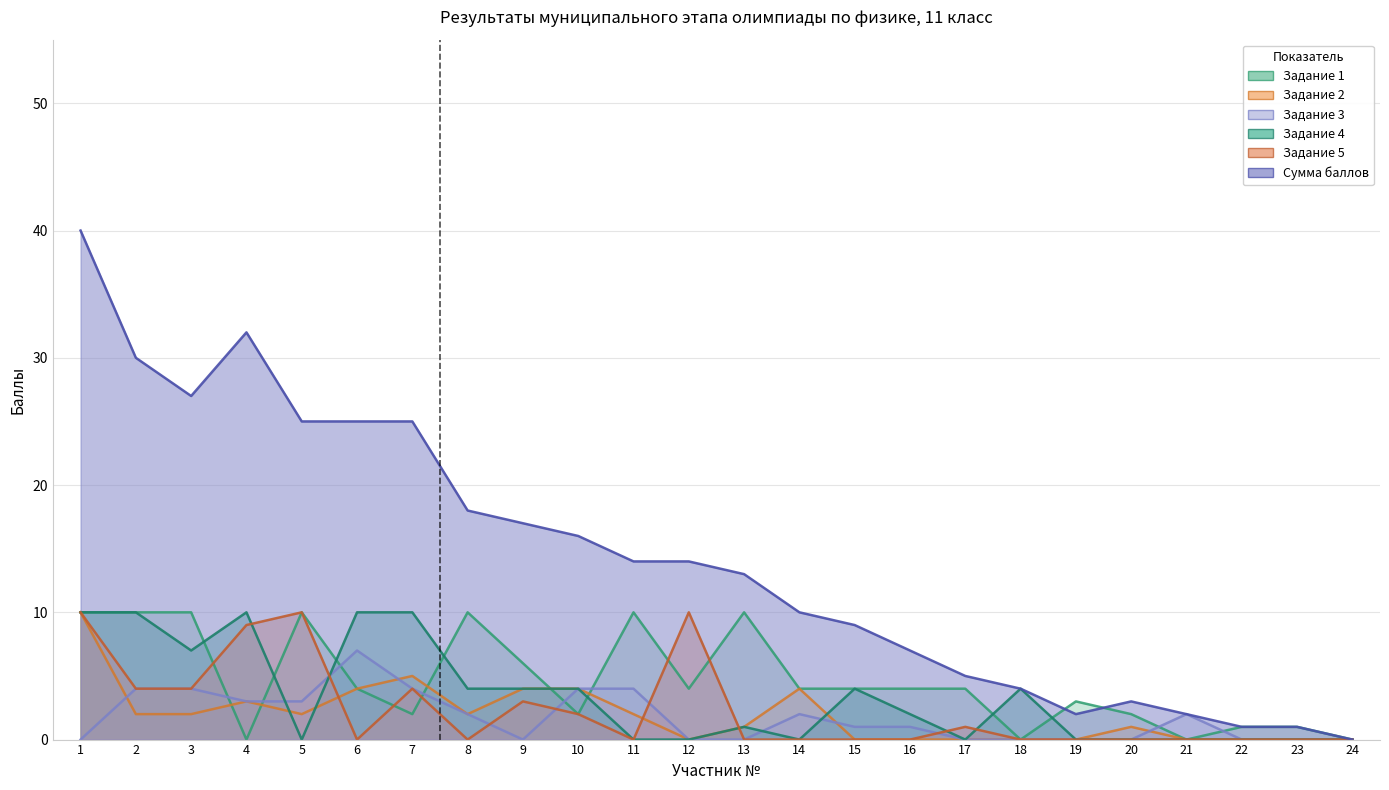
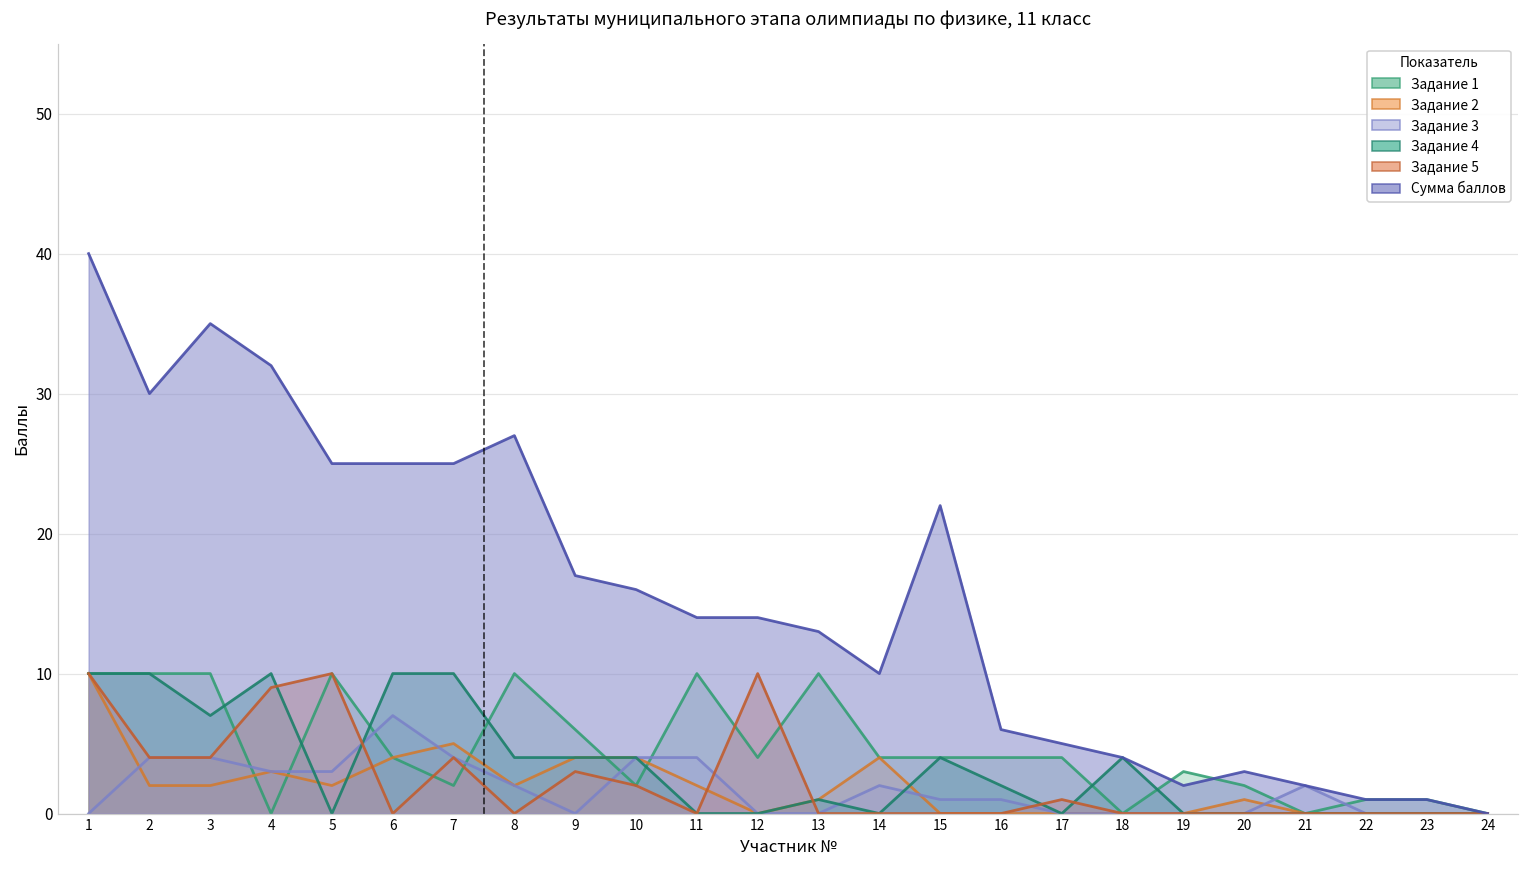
Сумма баллов, 3: 27 -> 35
Сумма баллов, 8: 18 -> 27
Сумма баллов, 15: 9 -> 22
Сумма баллов, 16: 7 -> 6
